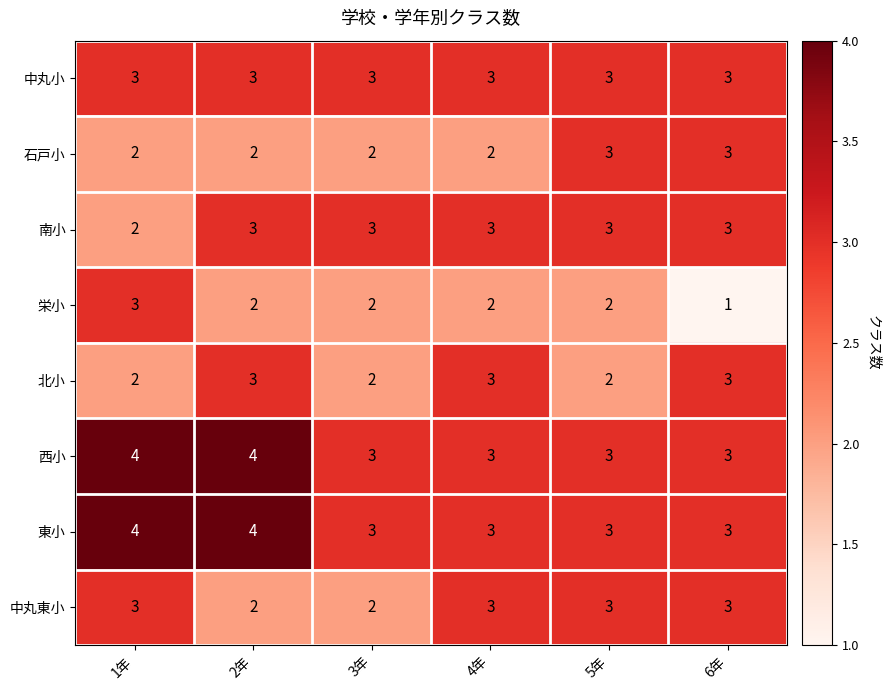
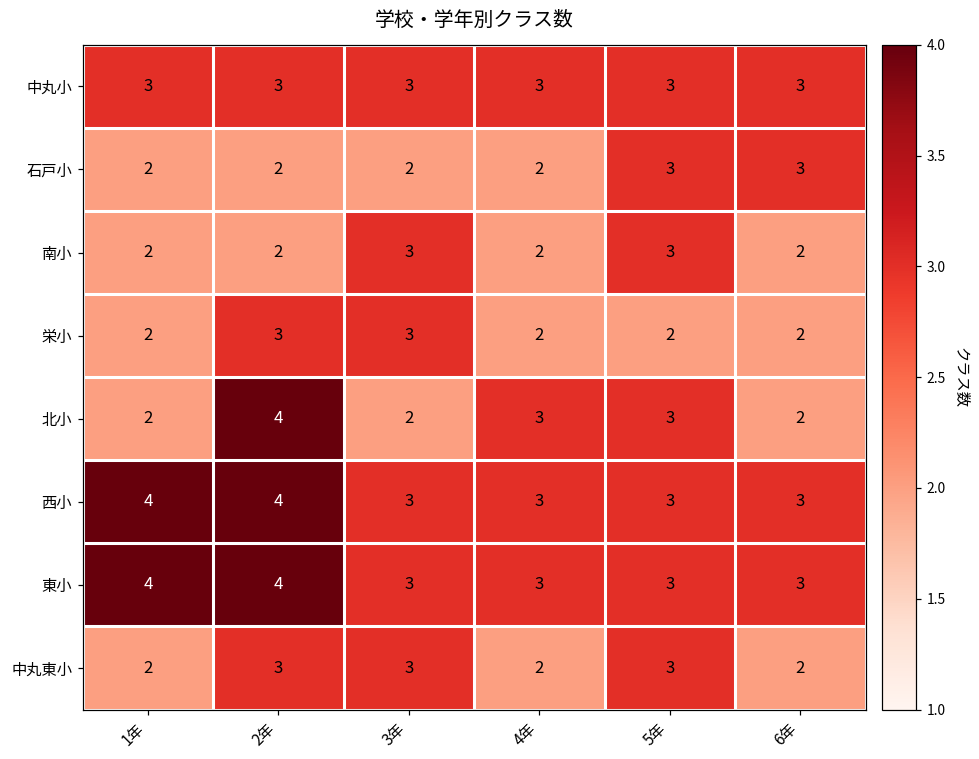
南小, 2年: 3 -> 2
南小, 4年: 3 -> 2
南小, 6年: 3 -> 2
栄小, 1年: 3 -> 2
栄小, 2年: 2 -> 3
栄小, 3年: 2 -> 3
栄小, 6年: 1 -> 2
北小, 2年: 3 -> 4
北小, 5年: 2 -> 3
北小, 6年: 3 -> 2
中丸東小, 1年: 3 -> 2
中丸東小, 2年: 2 -> 3
中丸東小, 3年: 2 -> 3
中丸東小, 4年: 3 -> 2
中丸東小, 6年: 3 -> 2
